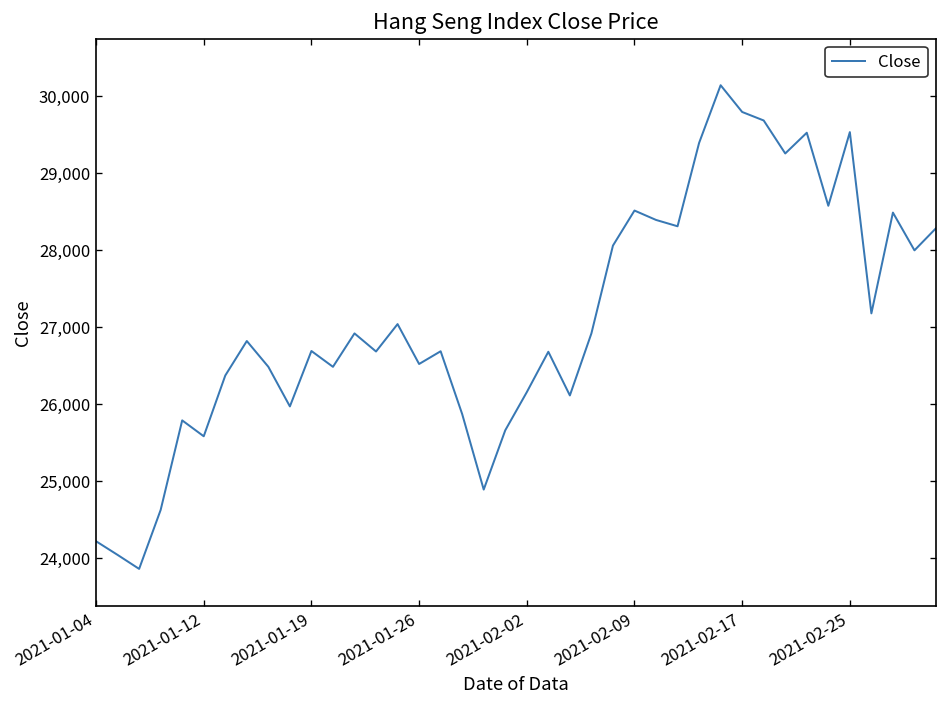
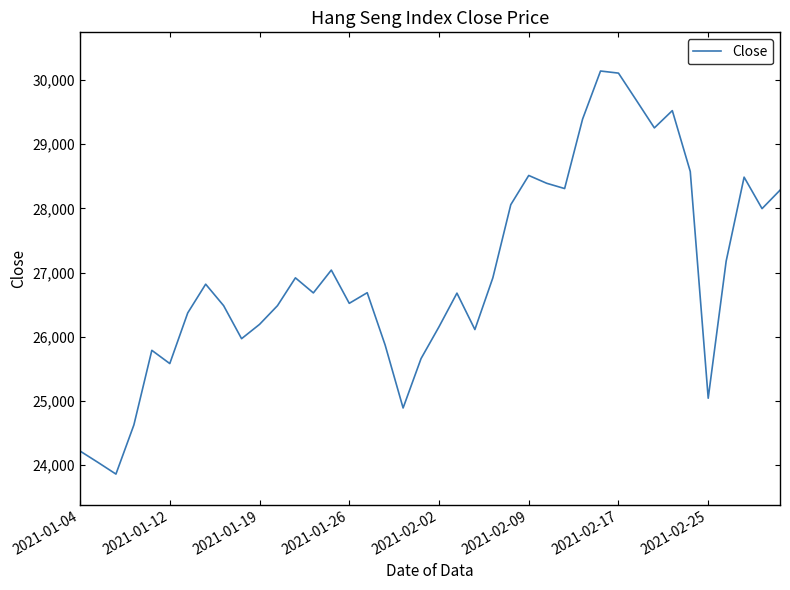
2021-01-19: 26,700 -> 26,200
2021-02-17: 29,800 -> 30,100
2021-02-25: 29,500 -> 25,000
